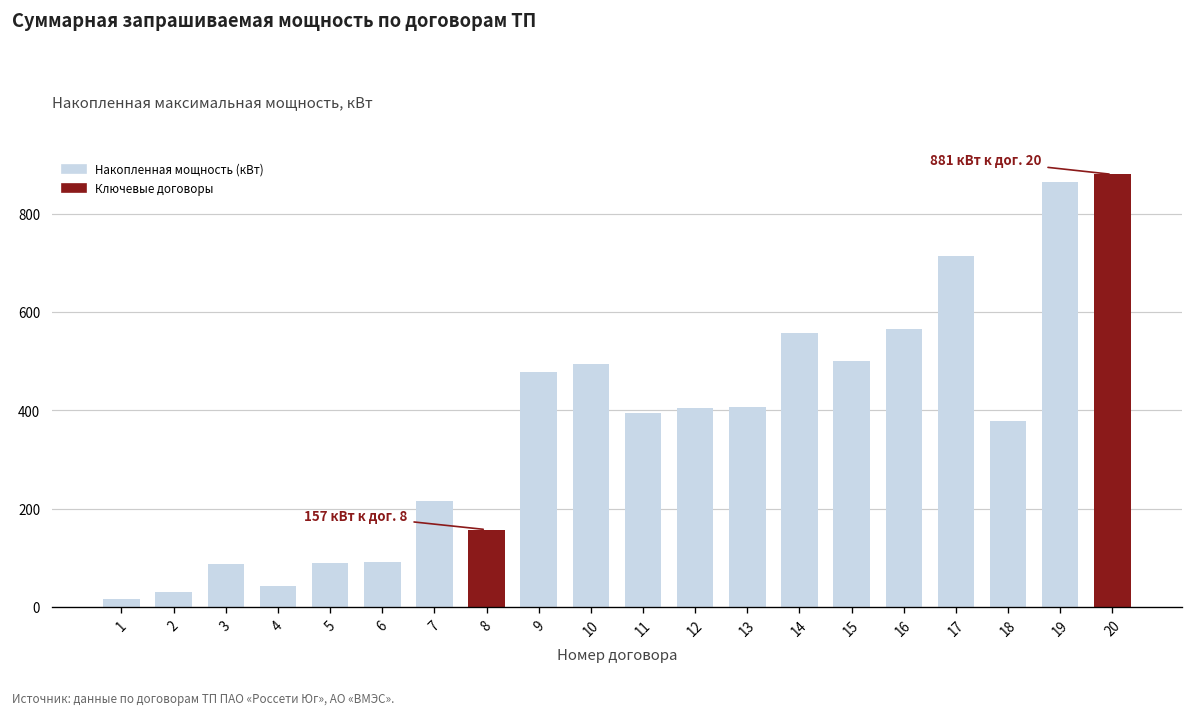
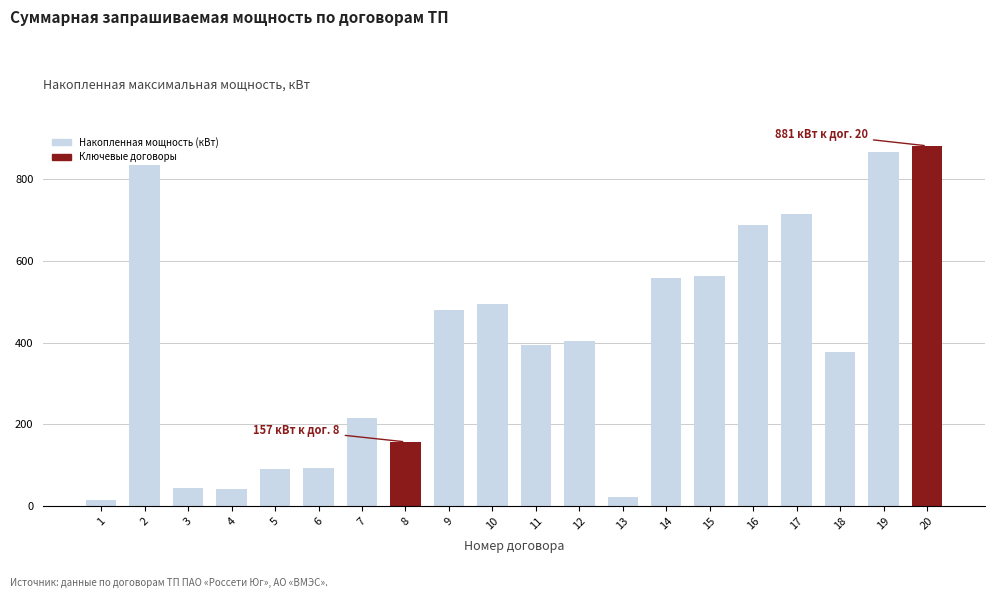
2: 30 -> 840
3: 90 -> 50
13: 410 -> 20
15: 500 -> 560
16: 570 -> 690
